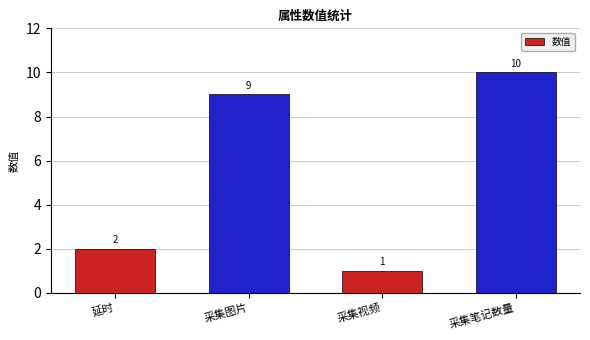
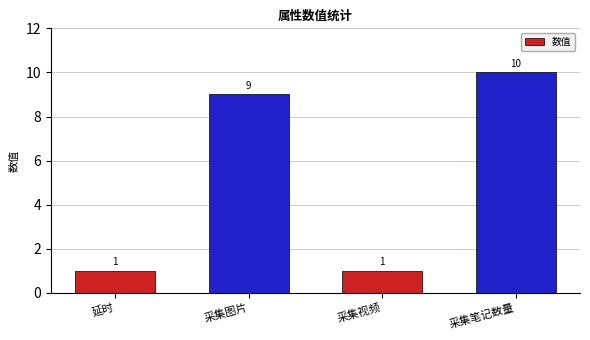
延时: 2 -> 1
